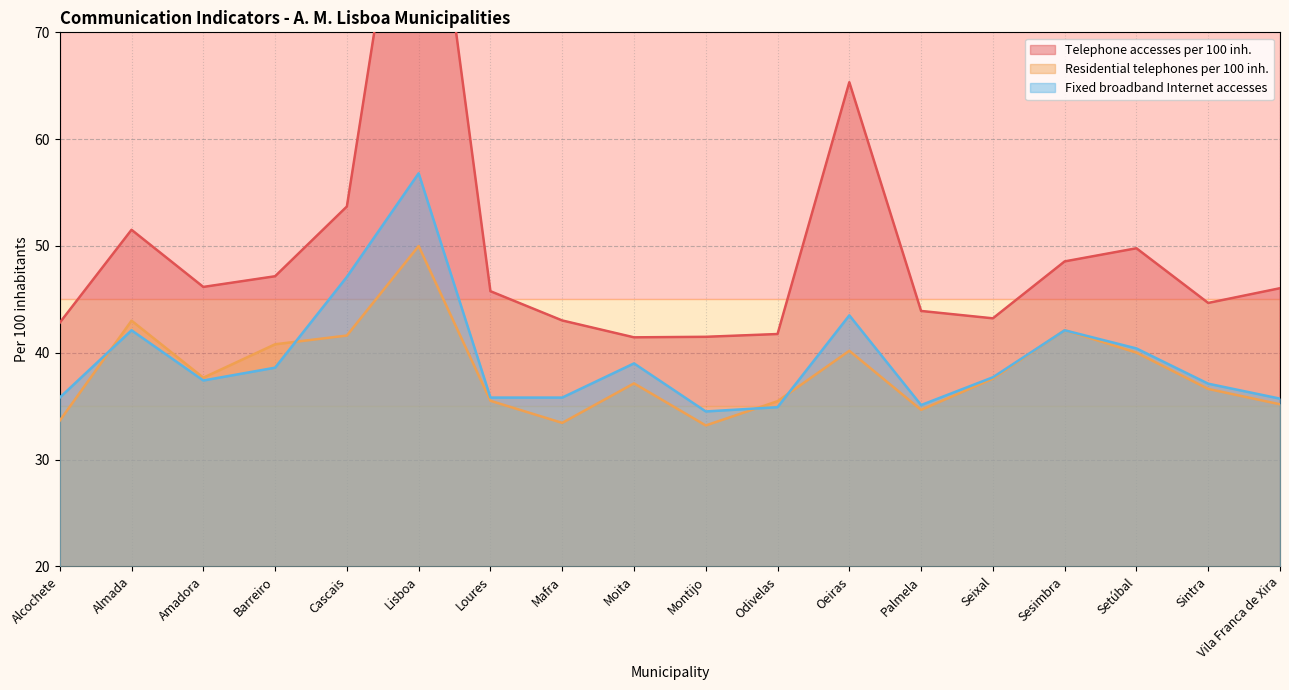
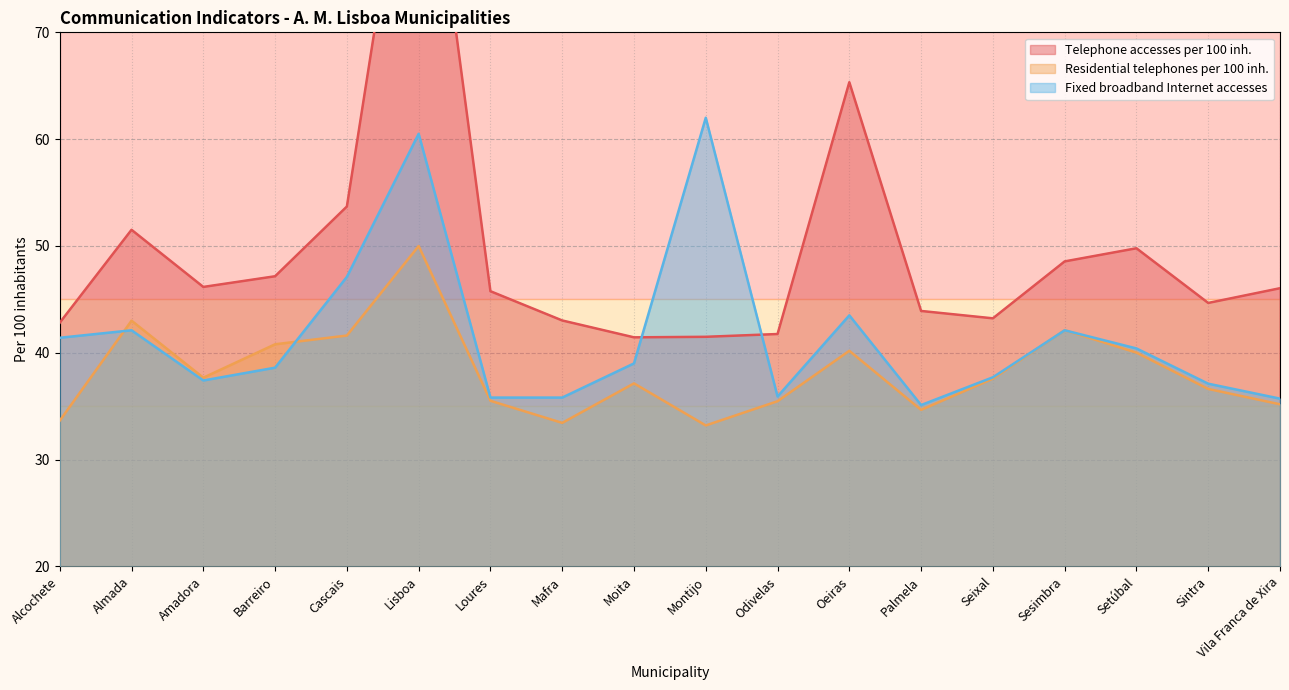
Fixed broadband Internet accesses, Alcochete: 35.8 -> 41.4
Fixed broadband Internet accesses, Lisboa: 56.8 -> 60.5
Fixed broadband Internet accesses, Montijo: 34.5 -> 62.0
Fixed broadband Internet accesses, Odivelas: 34.9 -> 35.9
